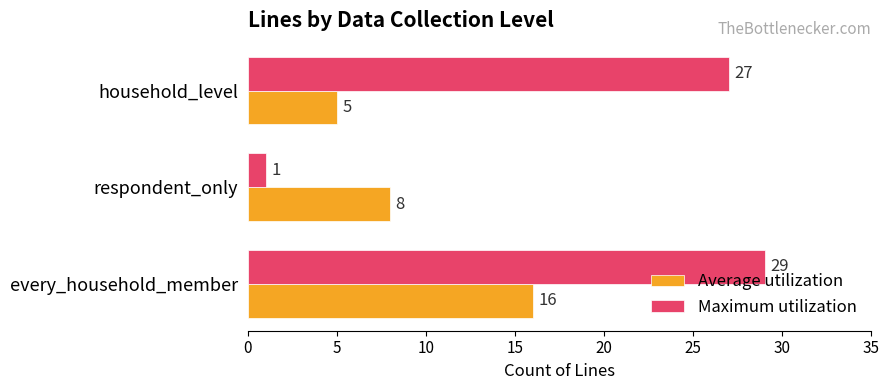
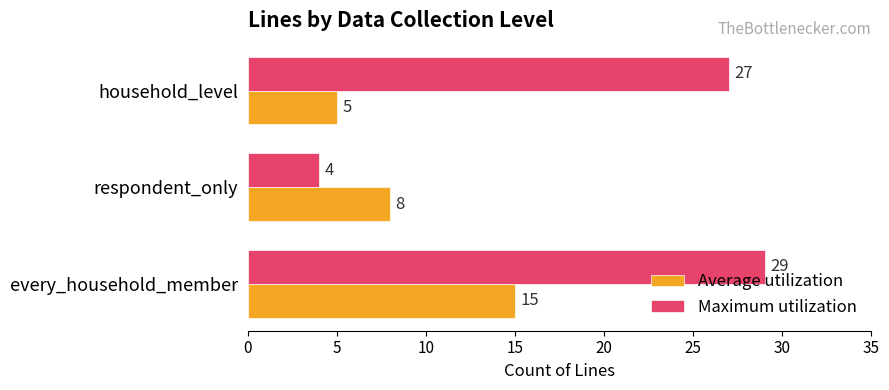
Maximum utilization, respondent_only: 1 -> 4
Average utilization, every_household_member: 16 -> 15
